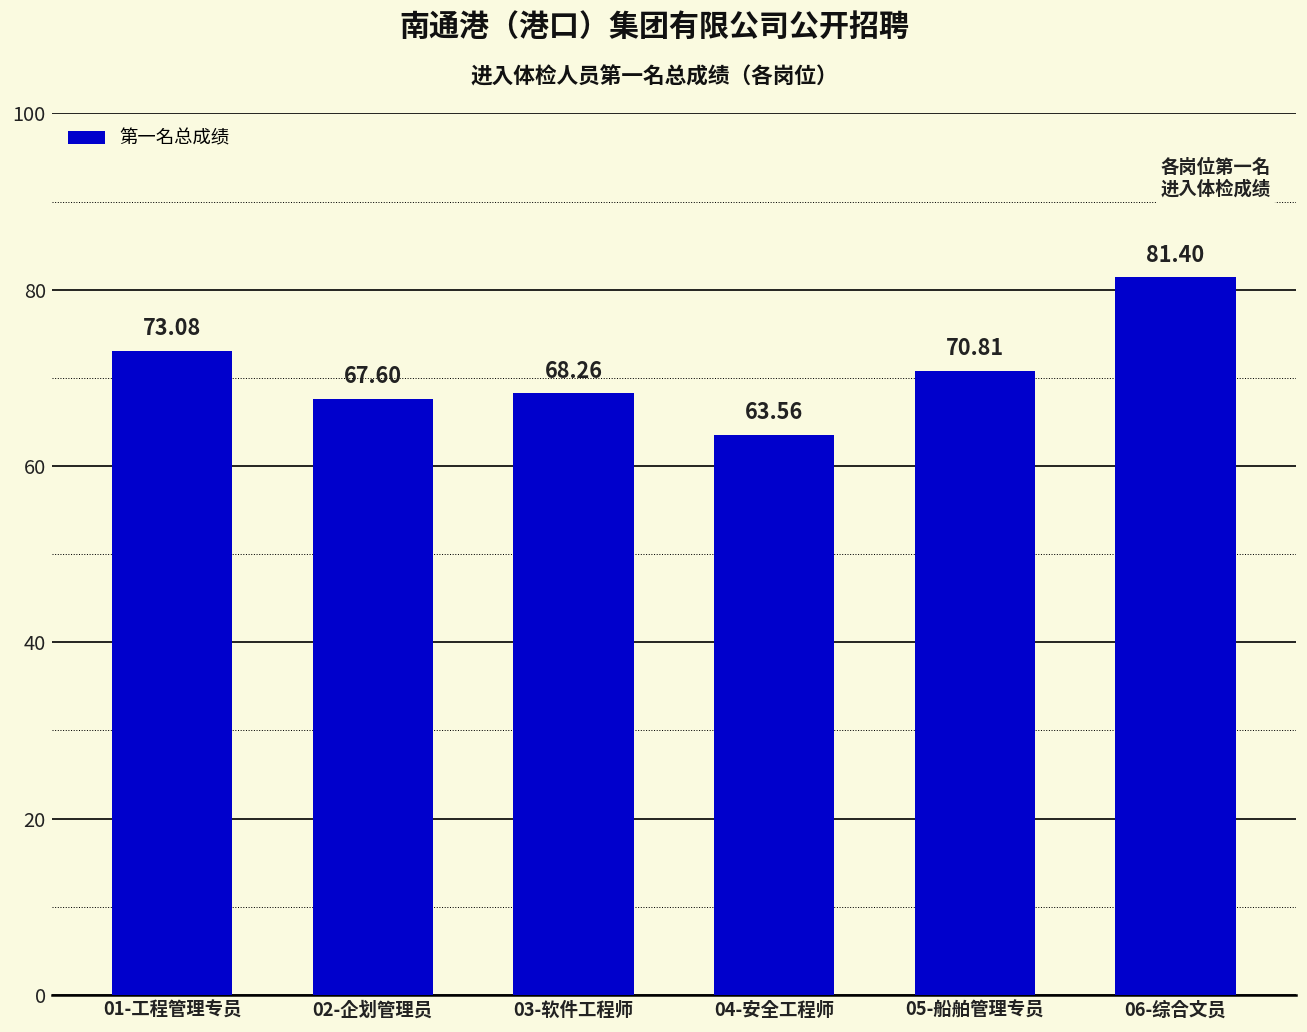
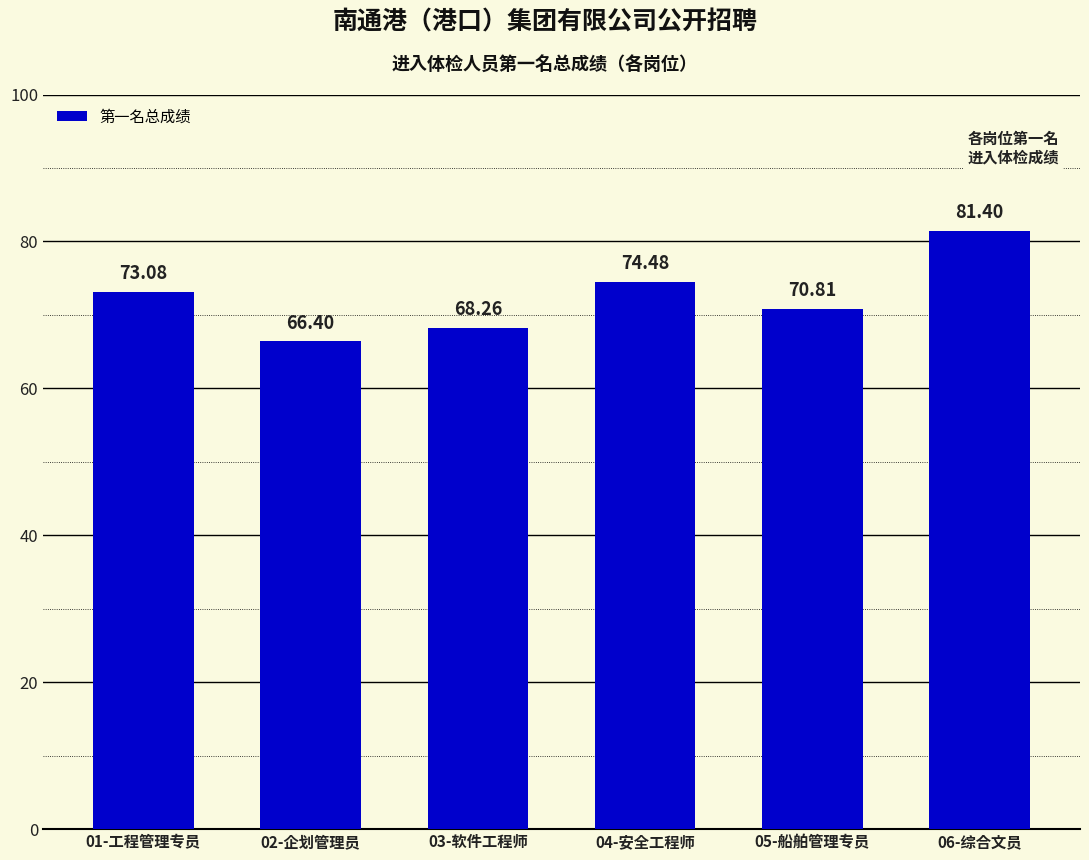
02-企划管理员: 67.60 -> 66.40
04-安全工程师: 63.56 -> 74.48
